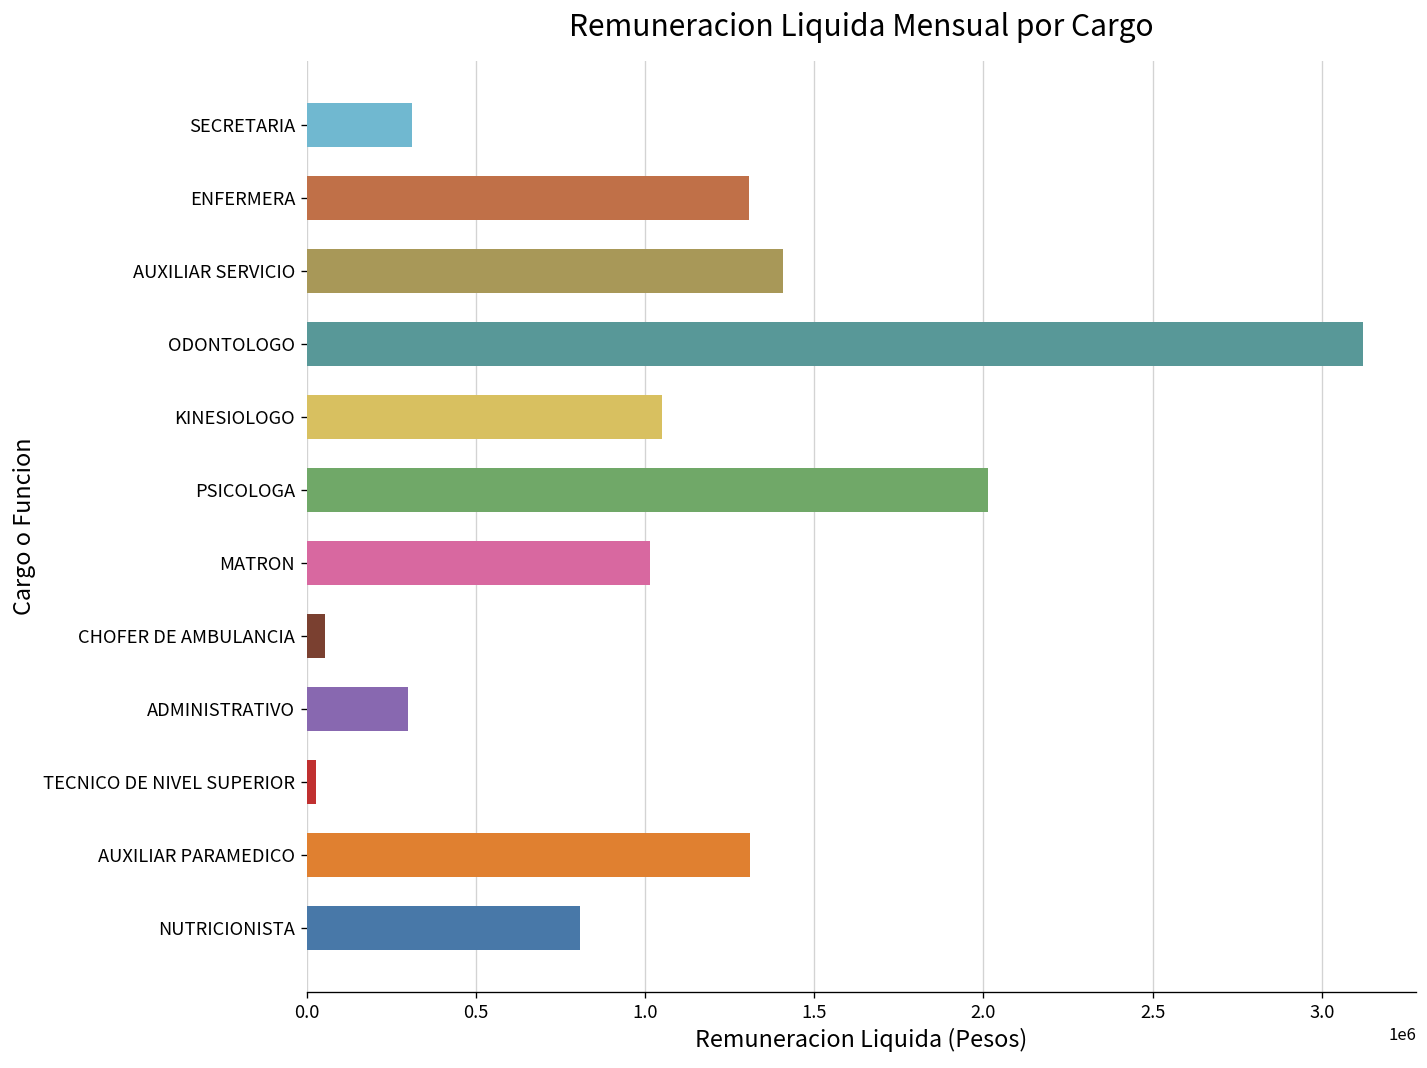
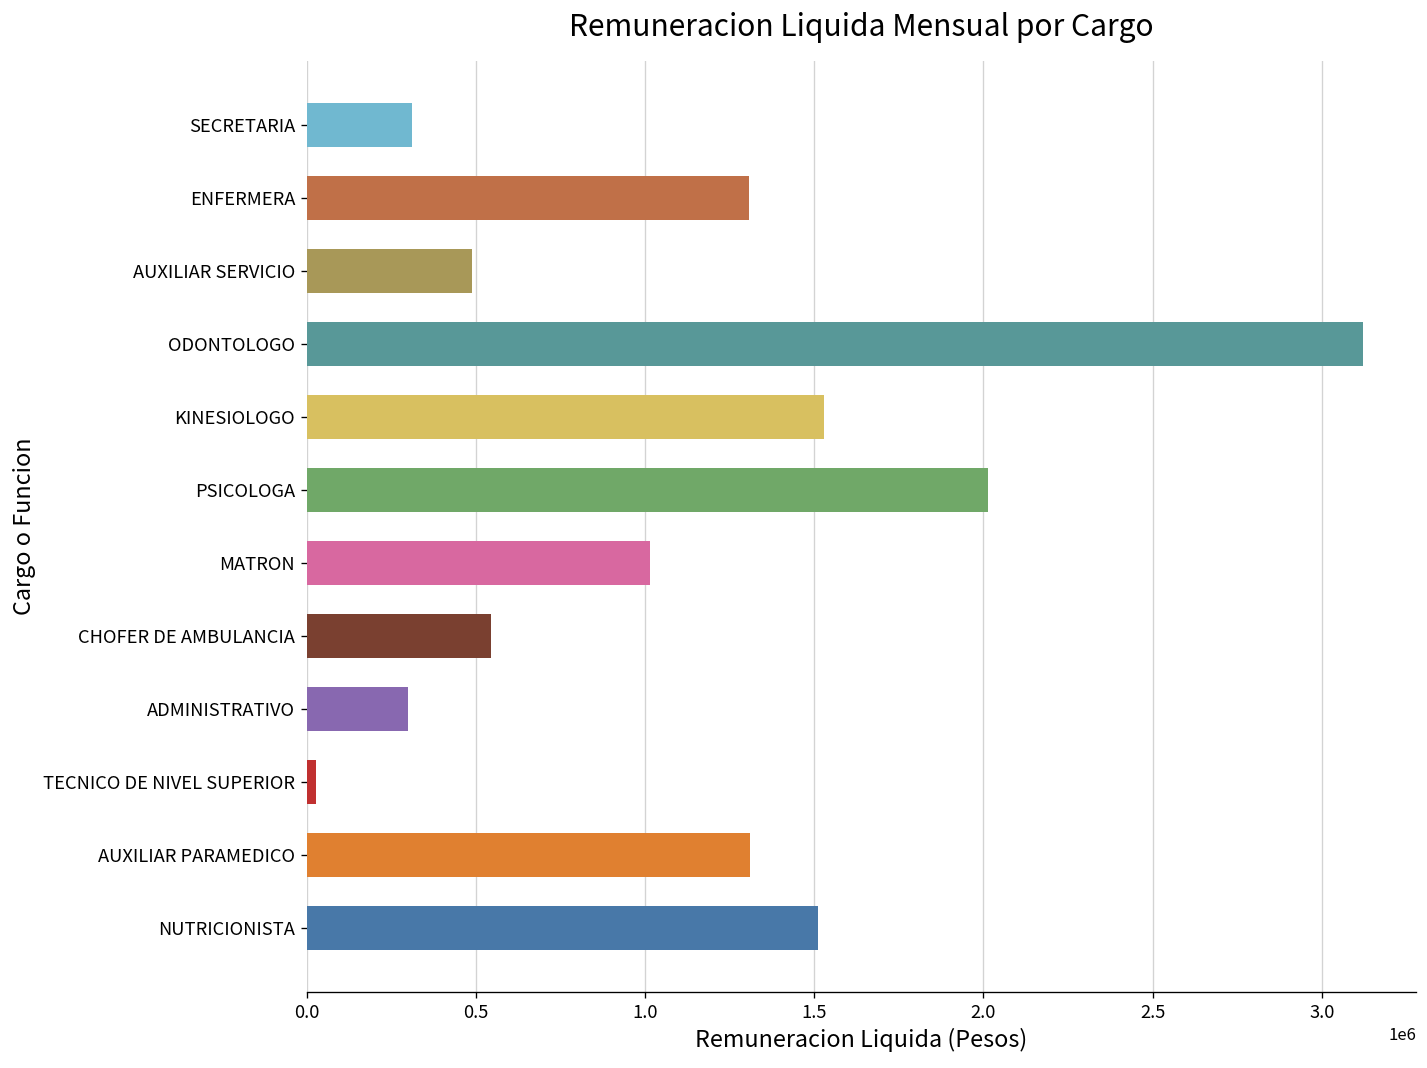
AUXILIAR SERVICIO: 1410000 -> 490000
KINESIOLOGO: 1050000 -> 1530000
CHOFER DE AMBULANCIA: 50000 -> 540000
NUTRICIONISTA: 810000 -> 1510000
